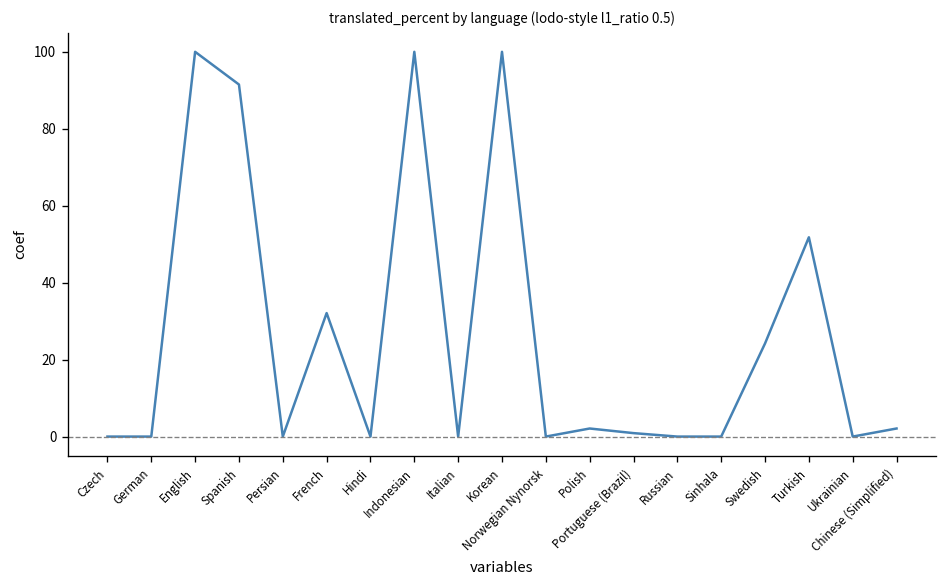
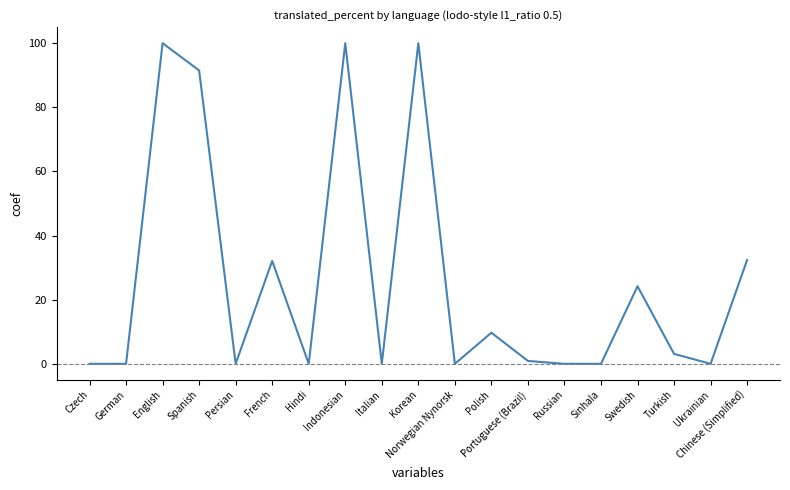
Polish: 2 -> 10
Turkish: 52 -> 3
Chinese (Simplified): 2 -> 32
